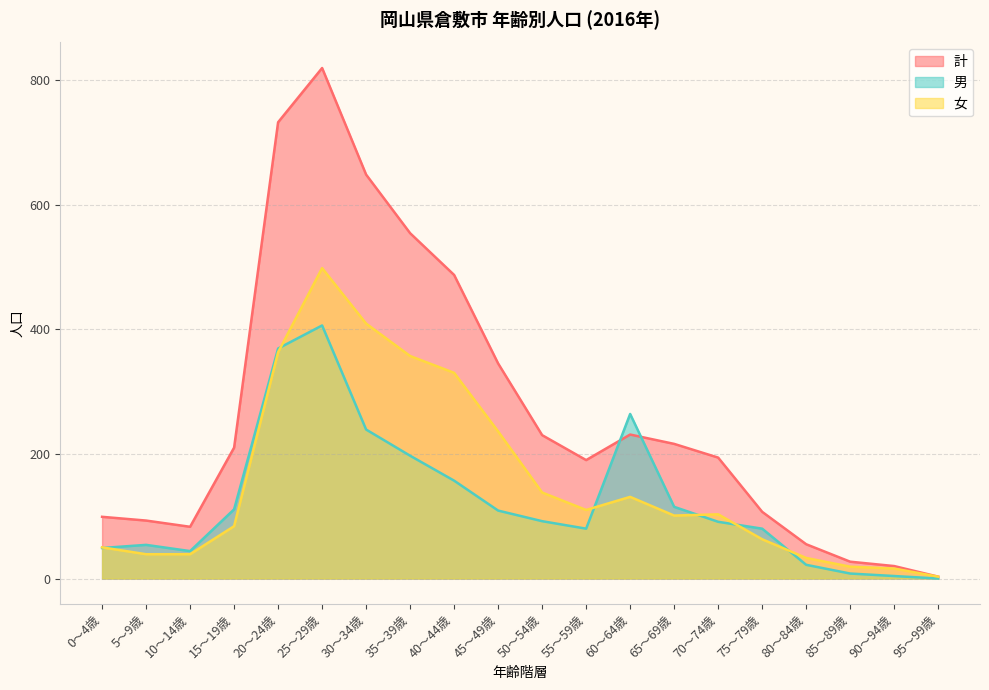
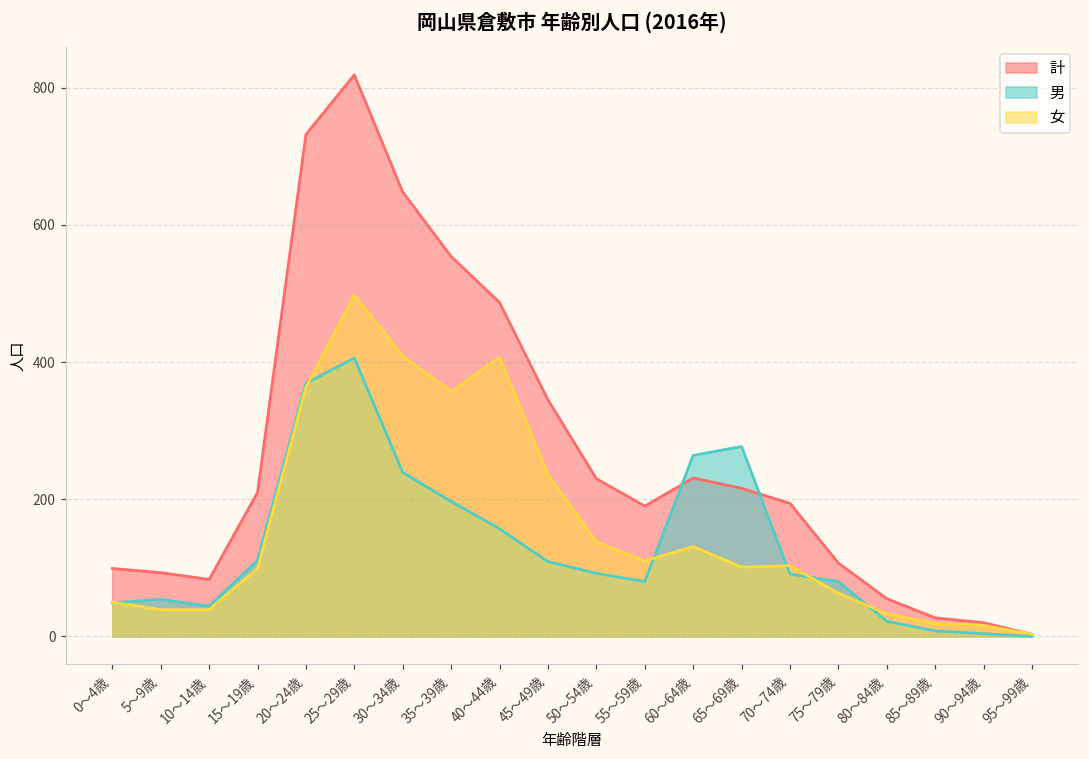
女, 15～19歳: 80 -> 100
女, 40～44歳: 330 -> 410
男, 65～69歳: 120 -> 280
